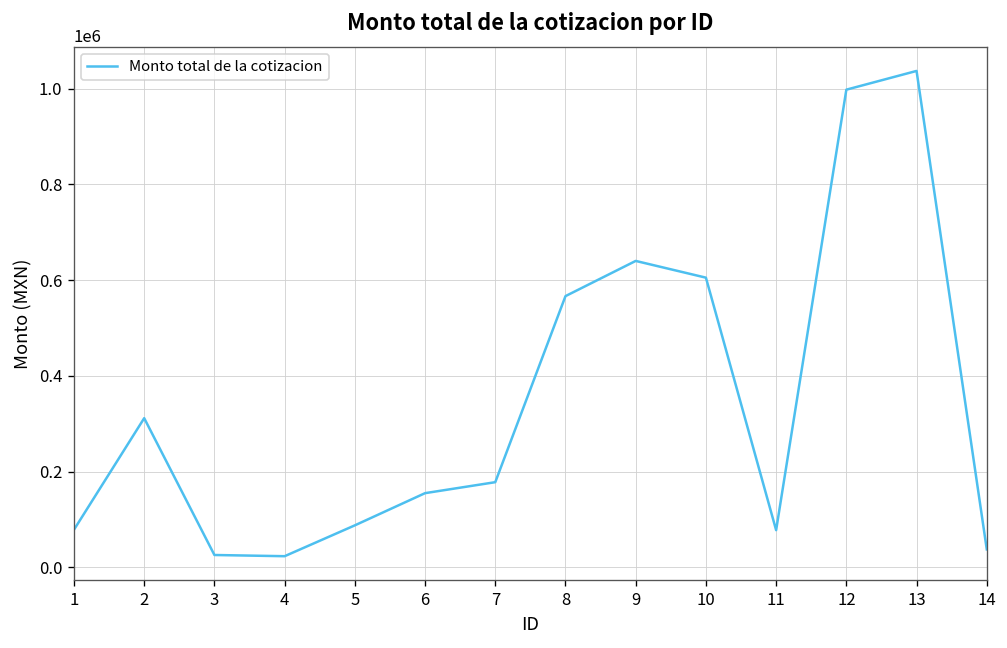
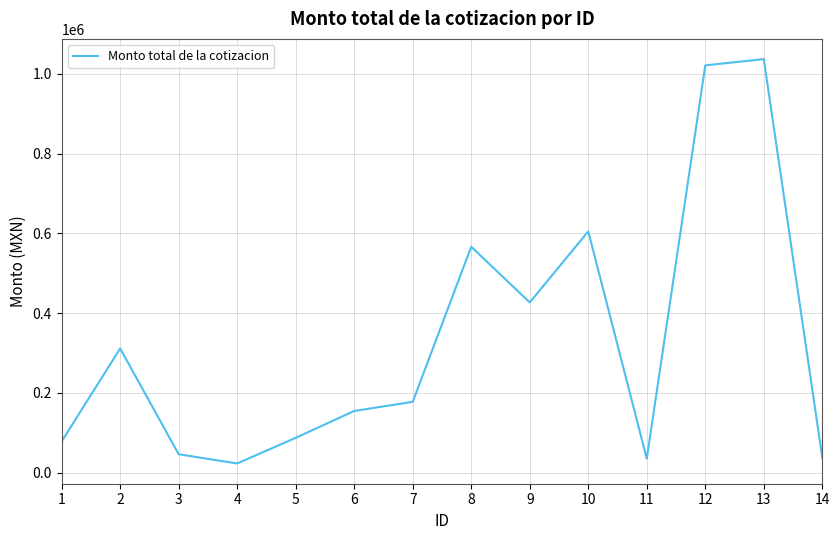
3: 30000 -> 50000
9: 640000 -> 430000
11: 80000 -> 40000
12: 1000000 -> 1020000
